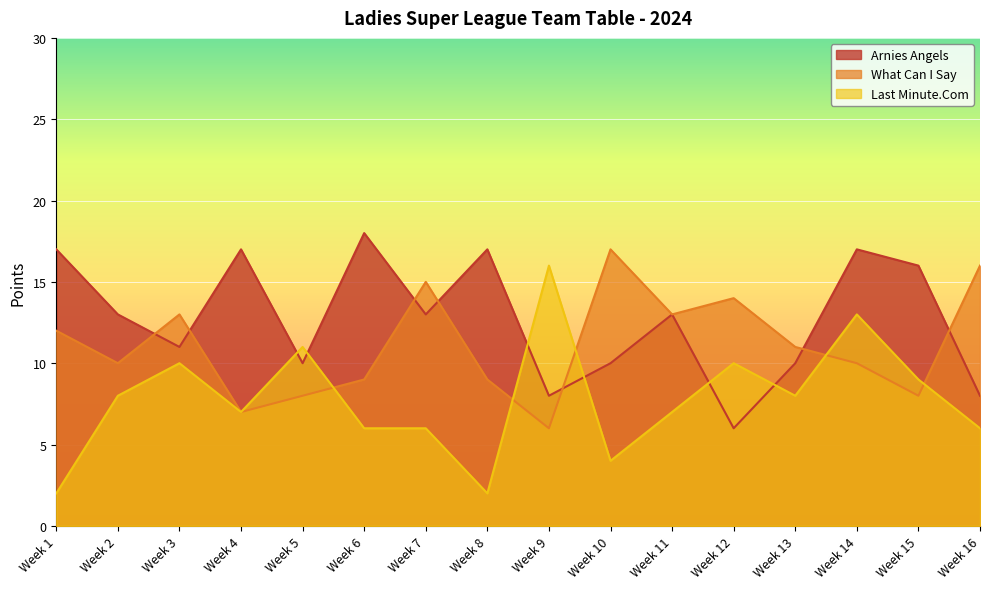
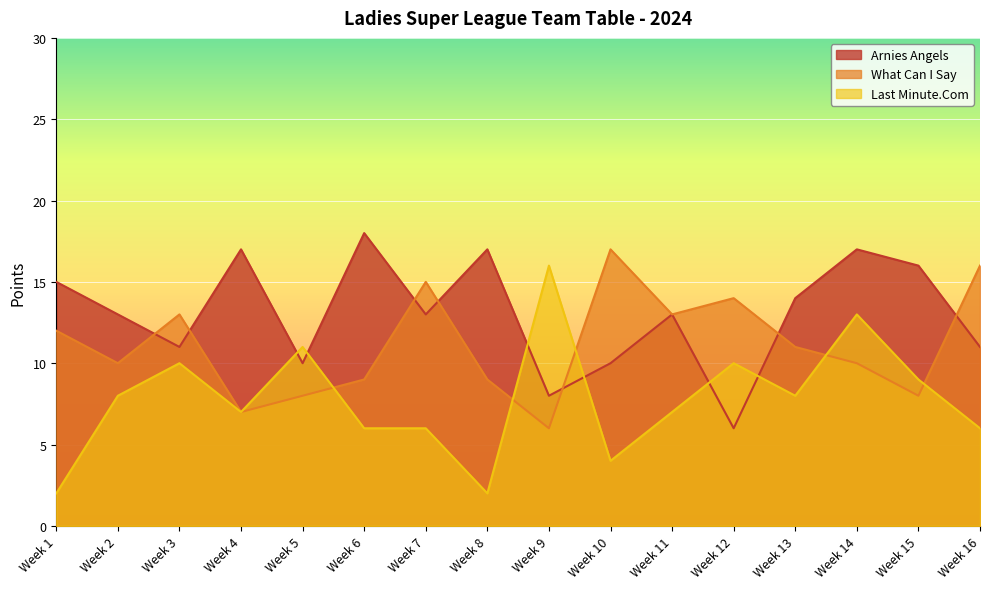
Arnies Angels, Week 1: 17 -> 15
Arnies Angels, Week 13: 10 -> 14
Arnies Angels, Week 16: 8 -> 11
